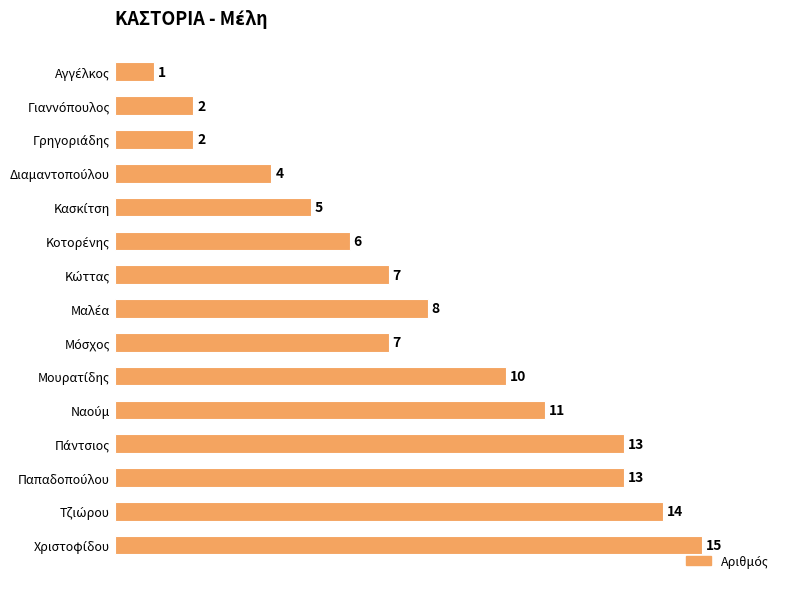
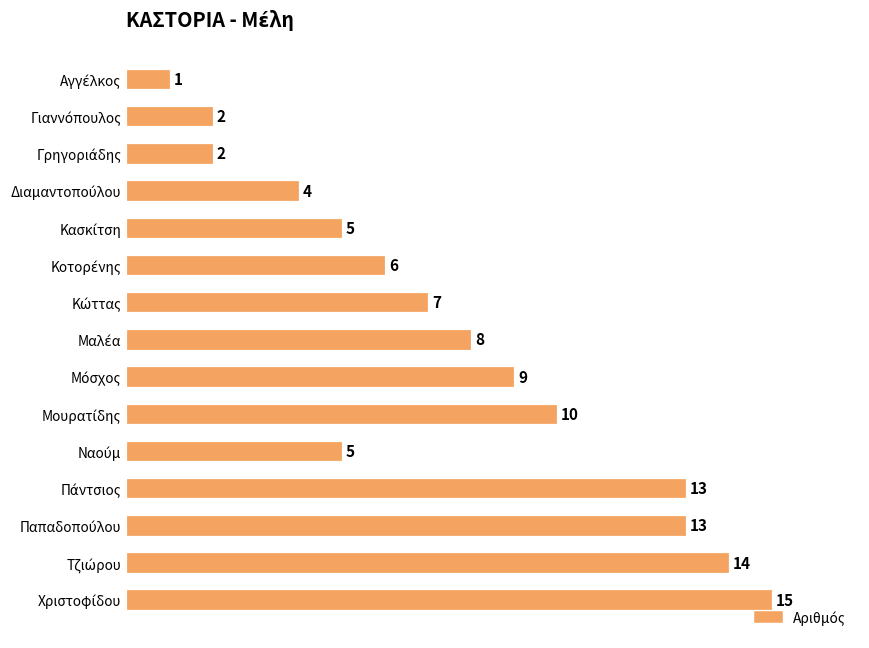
Μόσχος: 7 -> 9
Ναούμ: 11 -> 5
